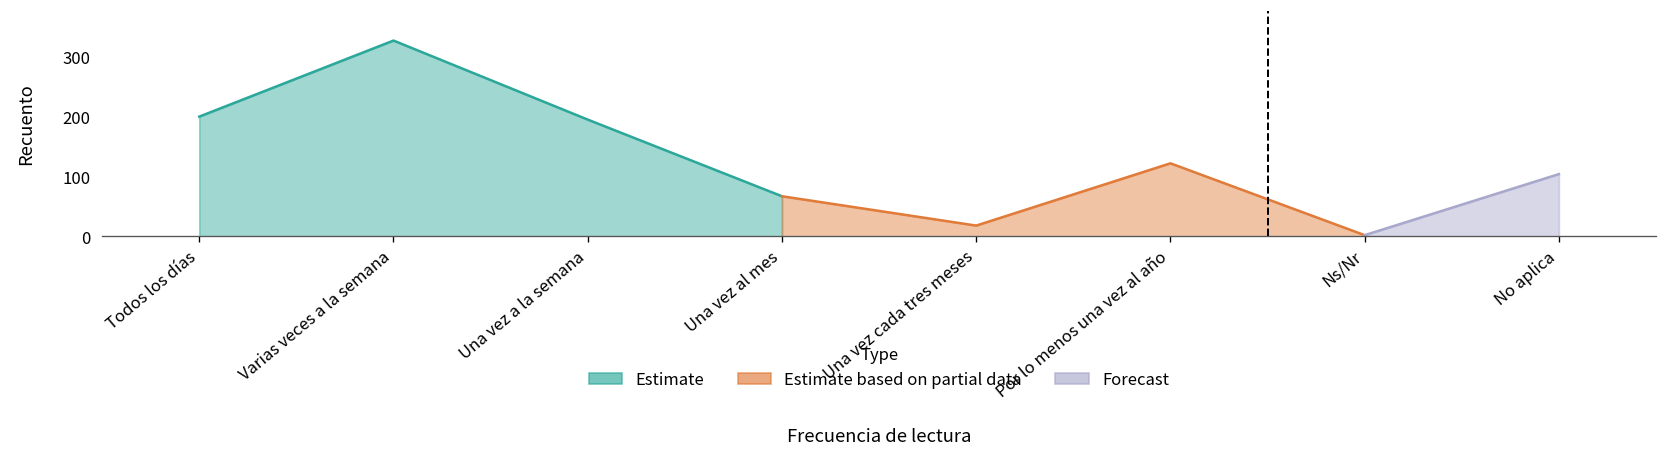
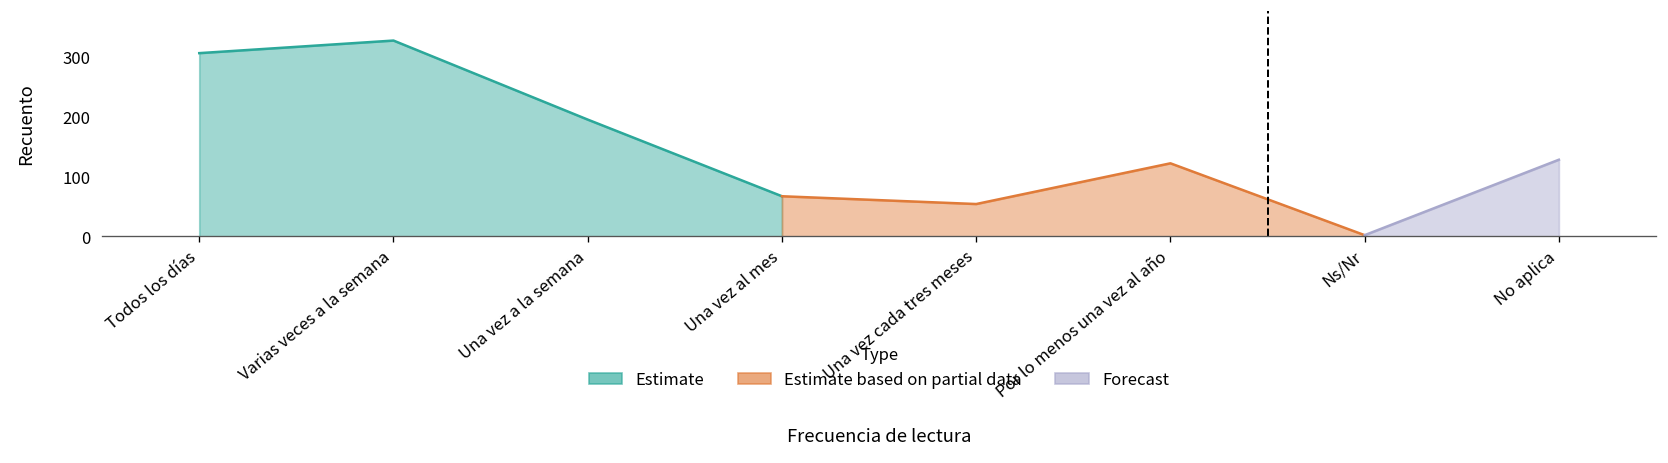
Estimate, Todos los días: 200 -> 310
Estimate based on partial data, Una vez cada tres meses: 20 -> 50
Forecast, No aplica: 100 -> 130
